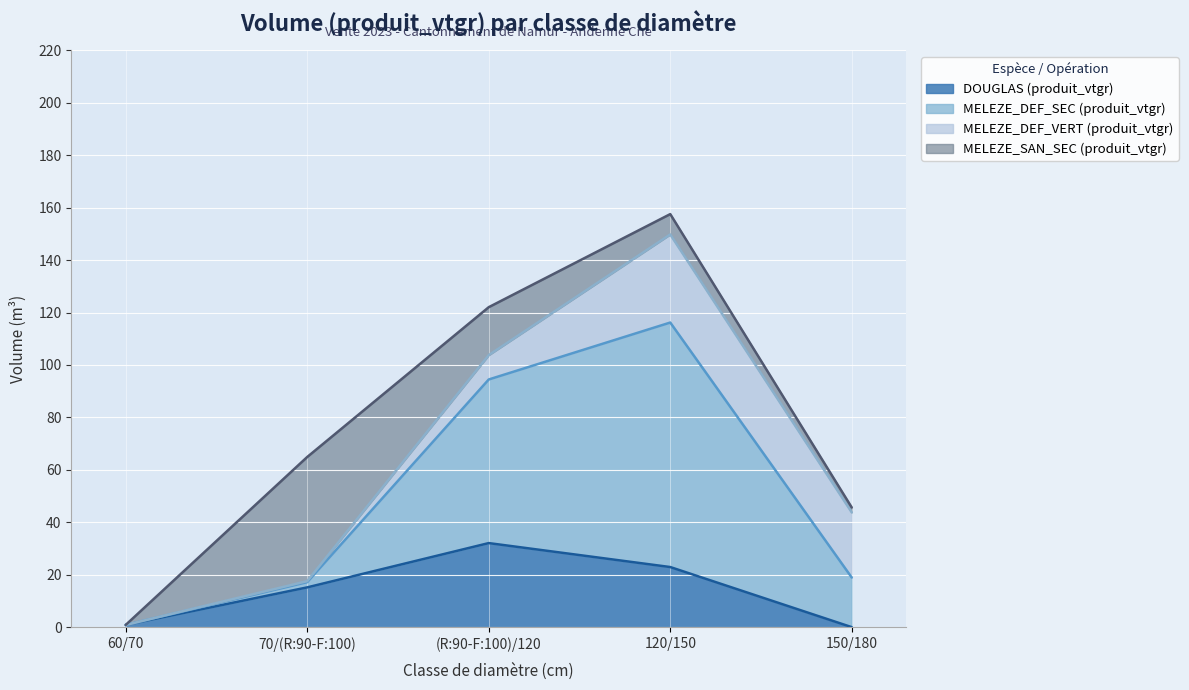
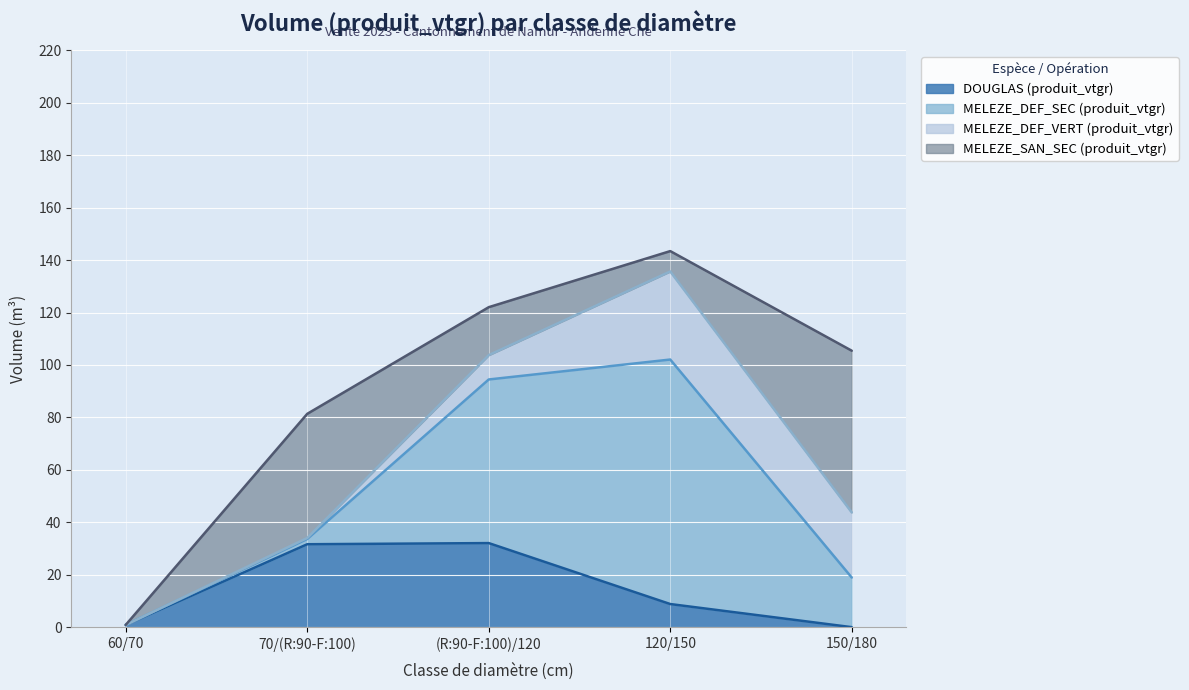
DOUGLAS (produit_vtgr), 70/(R:90-F:100): 15 -> 32
DOUGLAS (produit_vtgr), 120/150: 23 -> 9
MELEZE_SAN_SEC (produit_vtgr), 150/180: 2 -> 62
